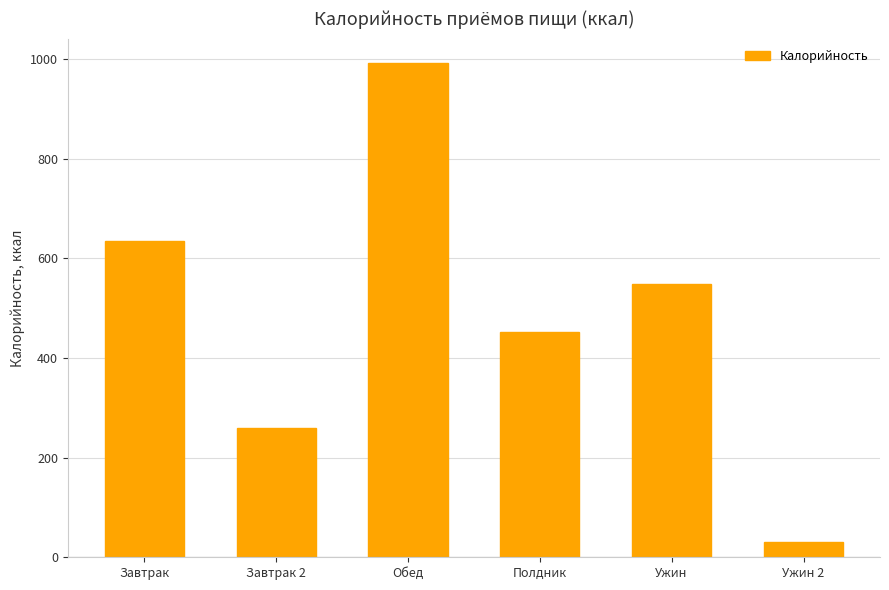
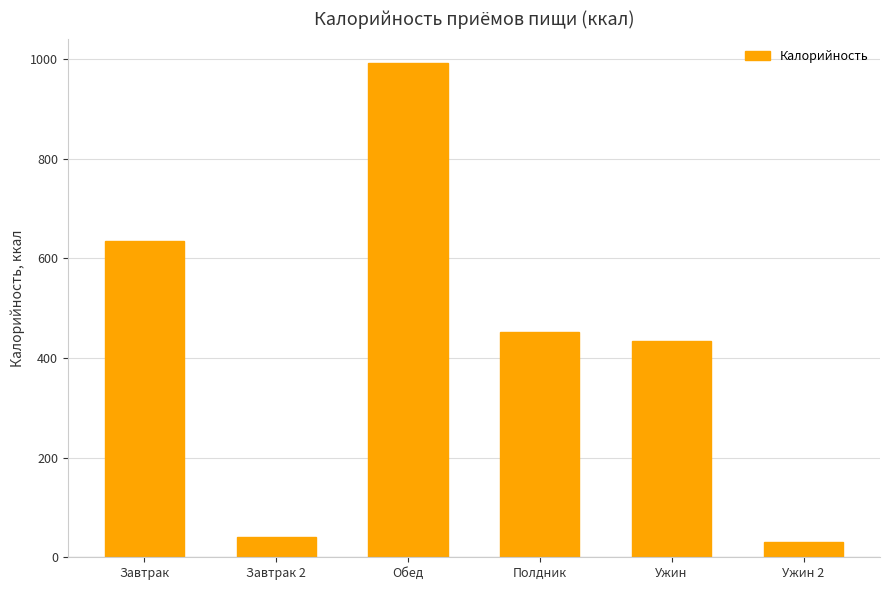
Завтрак 2: 260 -> 40
Ужин: 550 -> 430
